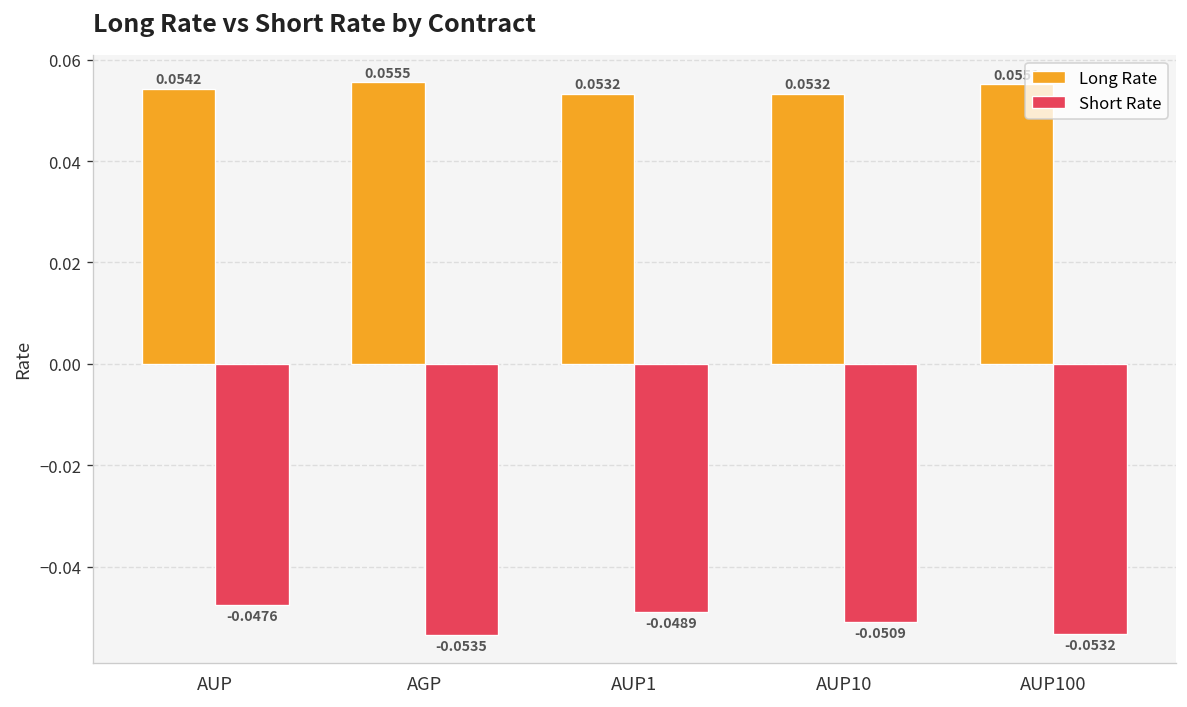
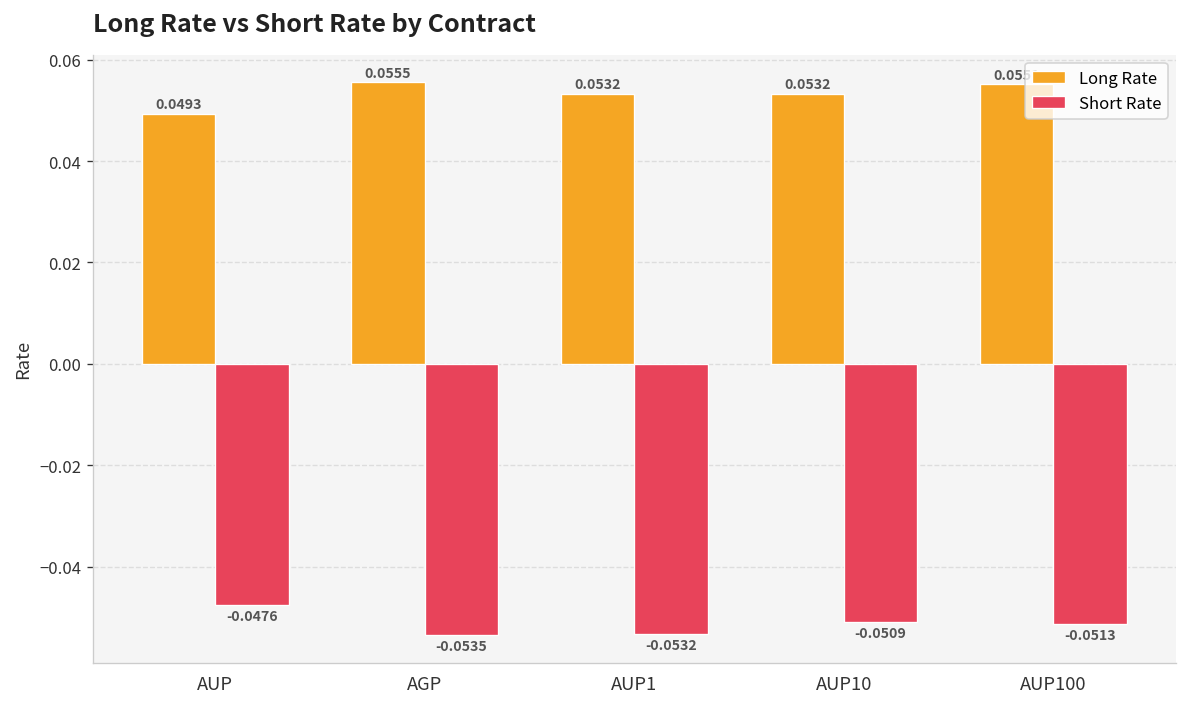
Long Rate, AUP: 0.0542 -> 0.0493
Short Rate, AUP1: -0.0489 -> -0.0532
Short Rate, AUP100: -0.0532 -> -0.0513
